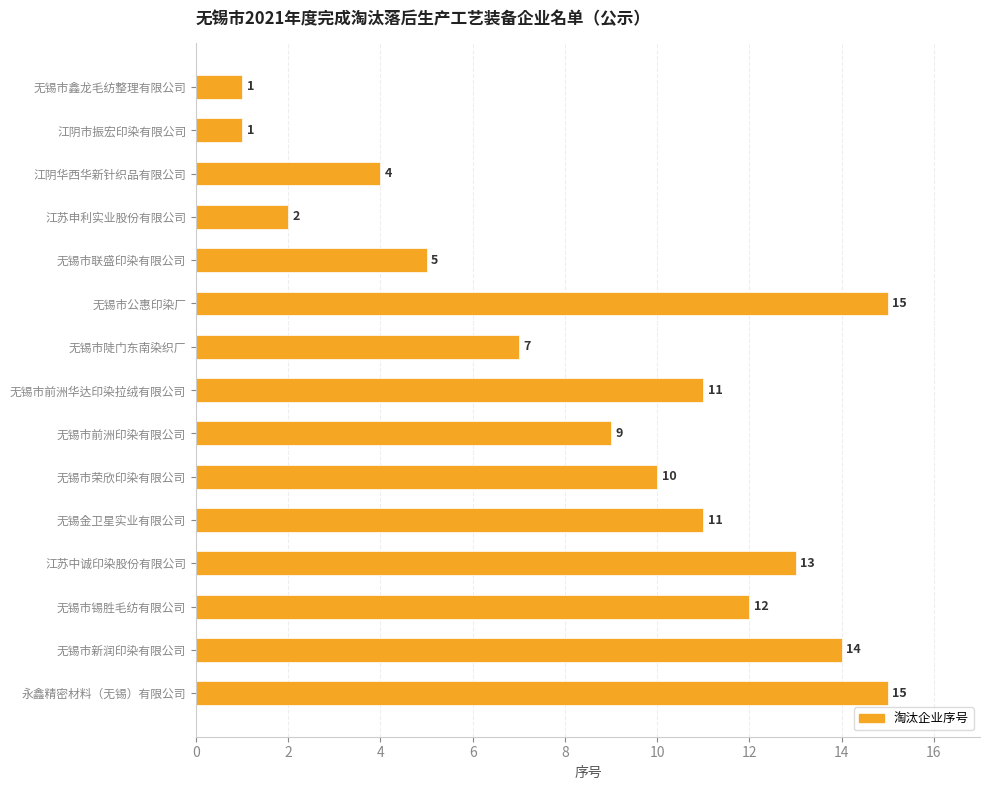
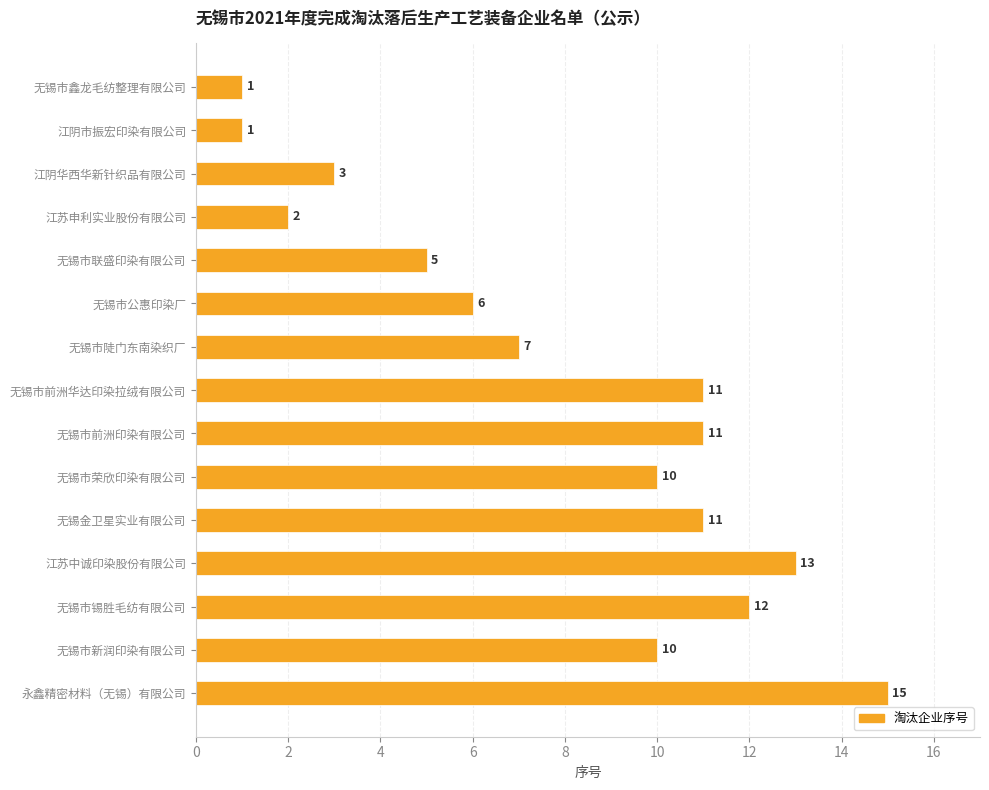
江阴华西华新针织品有限公司: 4 -> 3
无锡市公惠印染厂: 15 -> 6
无锡市前洲印染有限公司: 9 -> 11
无锡市新润印染有限公司: 14 -> 10
